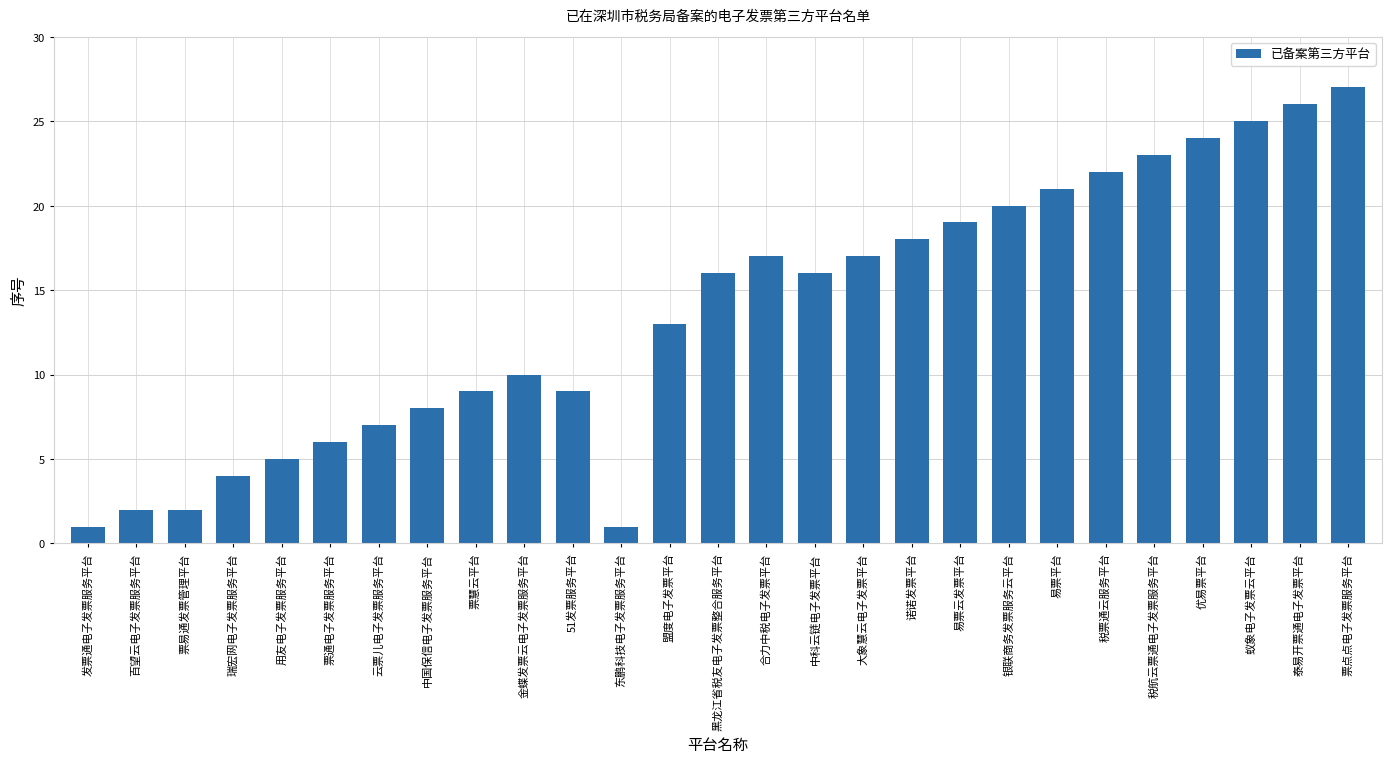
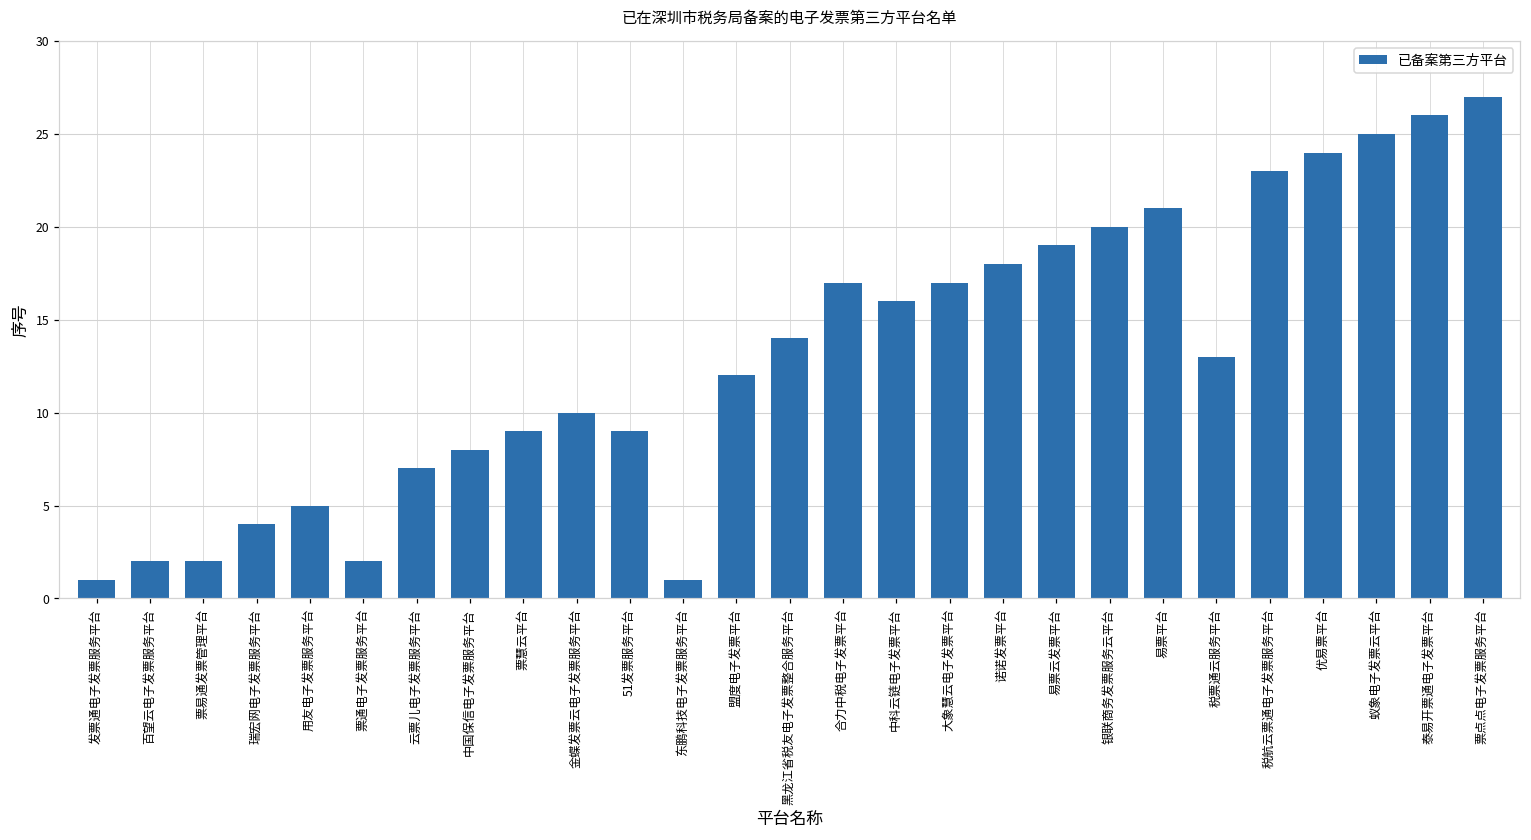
票通电子发票服务平台: 6 -> 2
盟度电子发票平台: 13 -> 12
黑龙江省税友电子发票整合服务平台: 16 -> 14
税票通云服务平台: 22 -> 13
